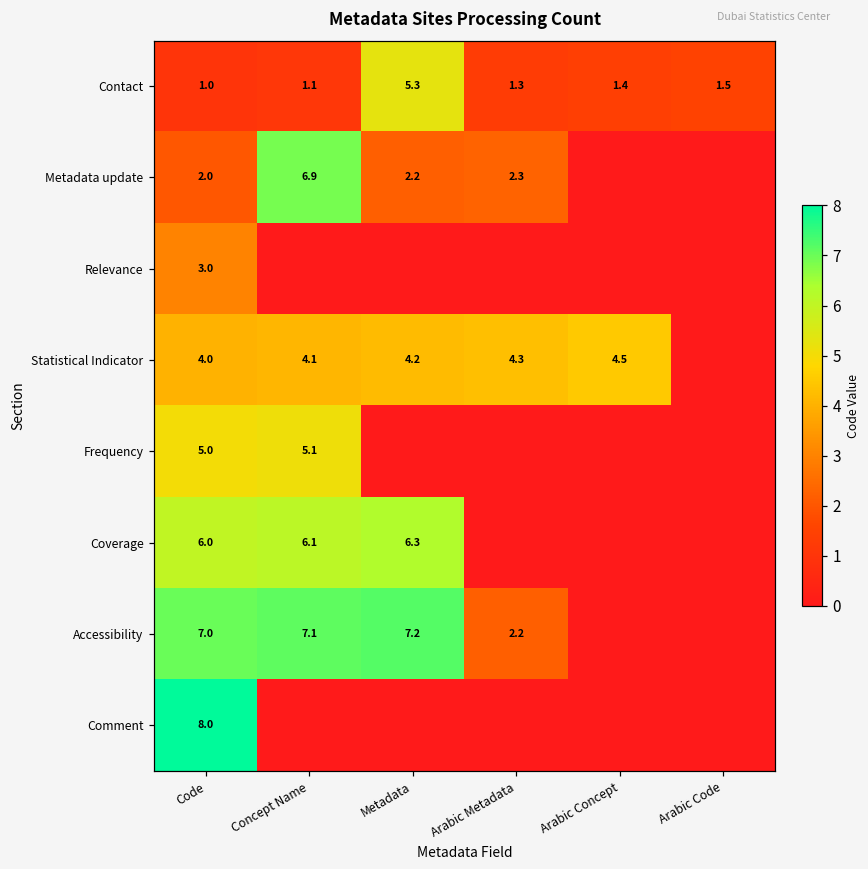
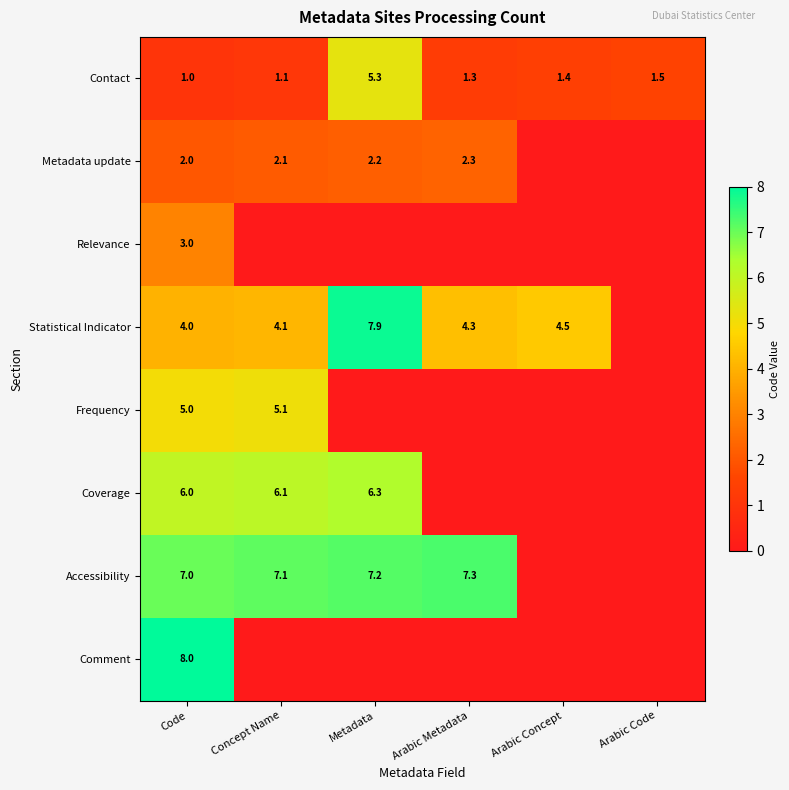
Metadata update, Concept Name: 6.9 -> 2.1
Statistical Indicator, Metadata: 4.2 -> 7.9
Accessibility, Arabic Metadata: 2.2 -> 7.3
